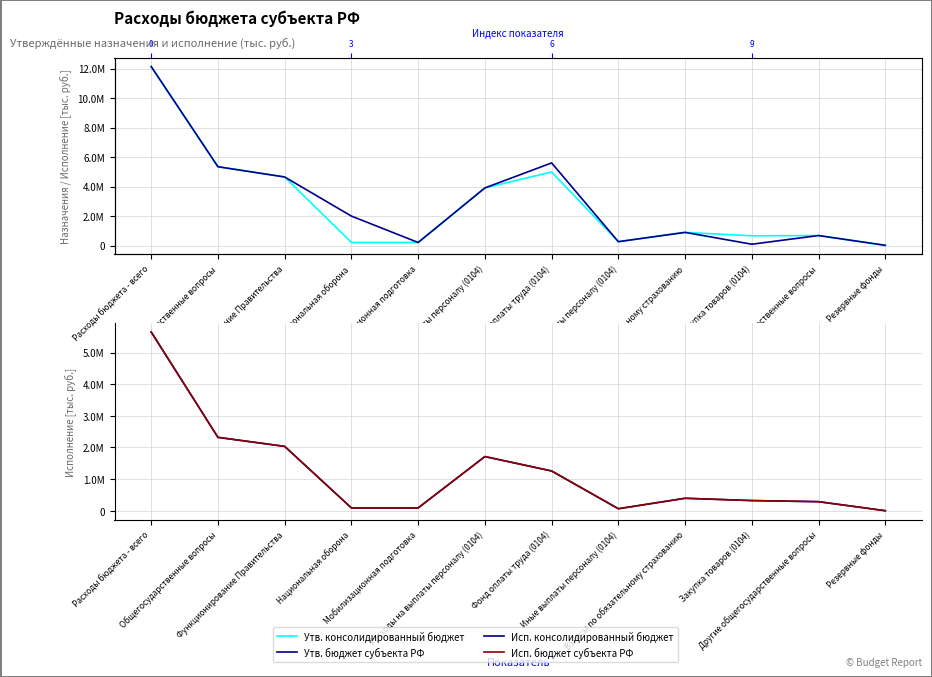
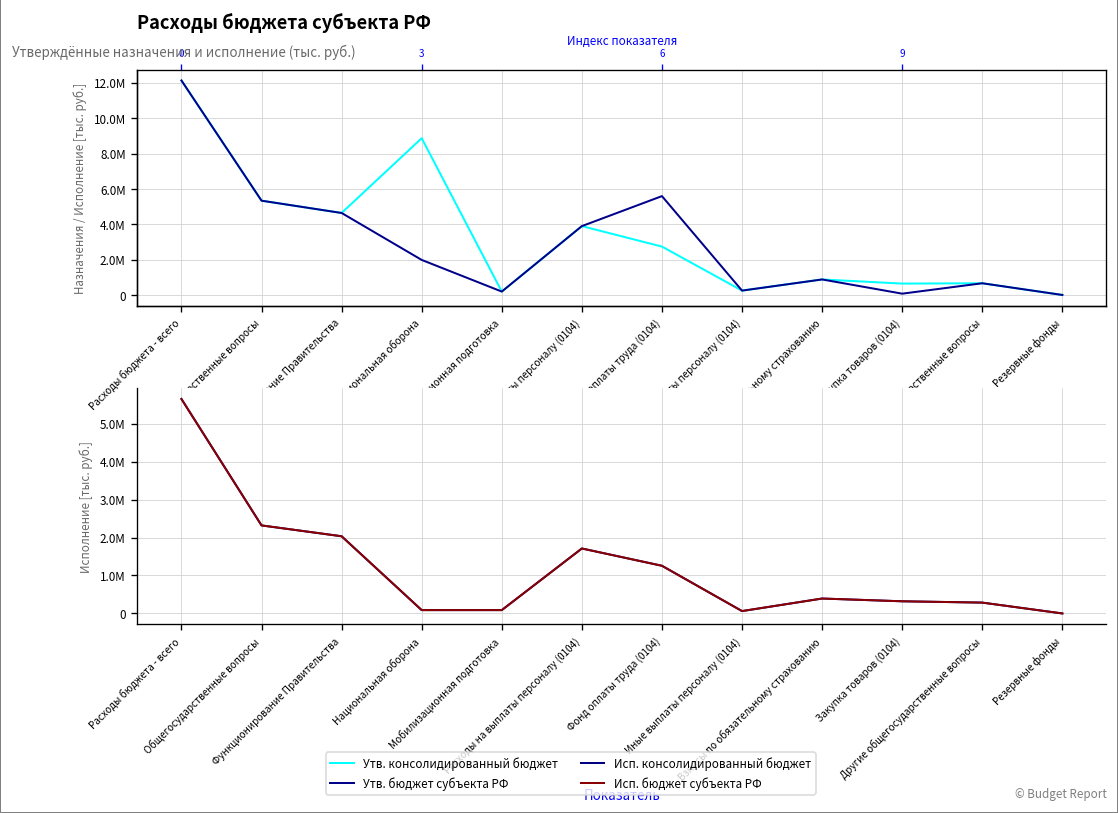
Расходы бюджета субъекта РФ, Утв. консолидированный бюджет, Национальная оборона: 200000 -> 8900000
Расходы бюджета субъекта РФ, Утв. консолидированный бюджет, 6: 5000000 -> 2800000
